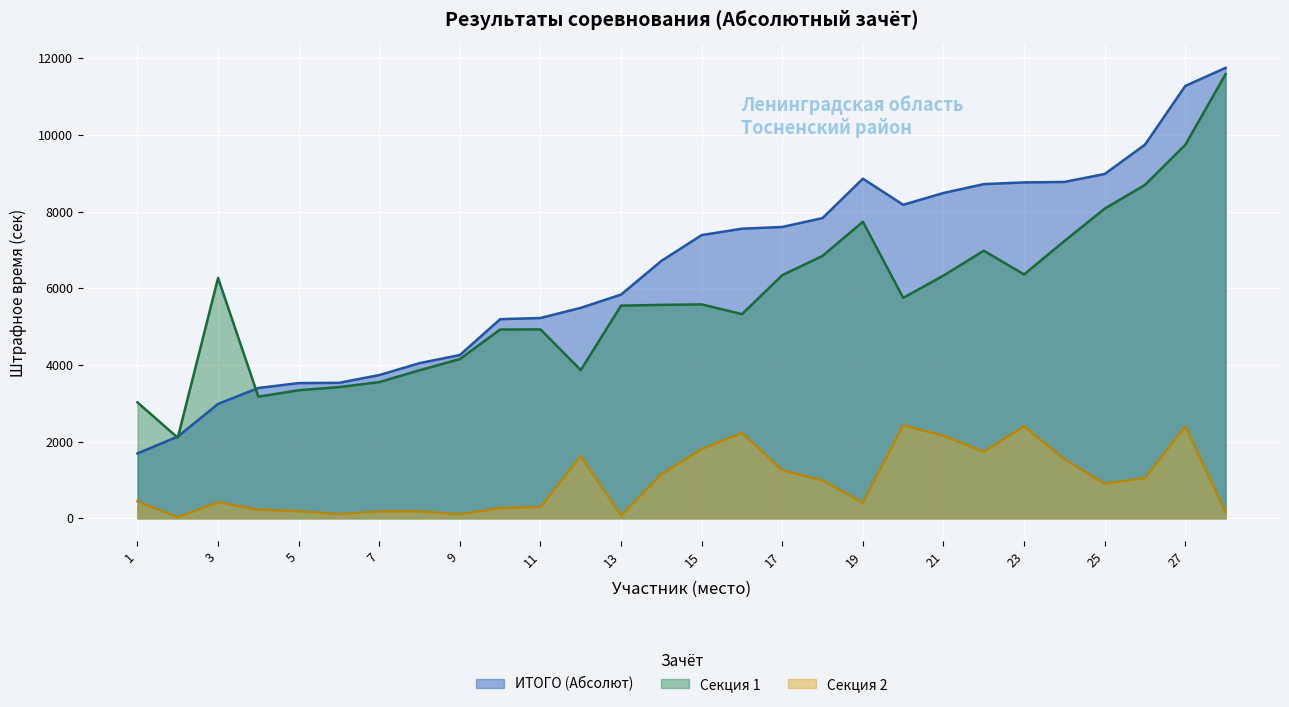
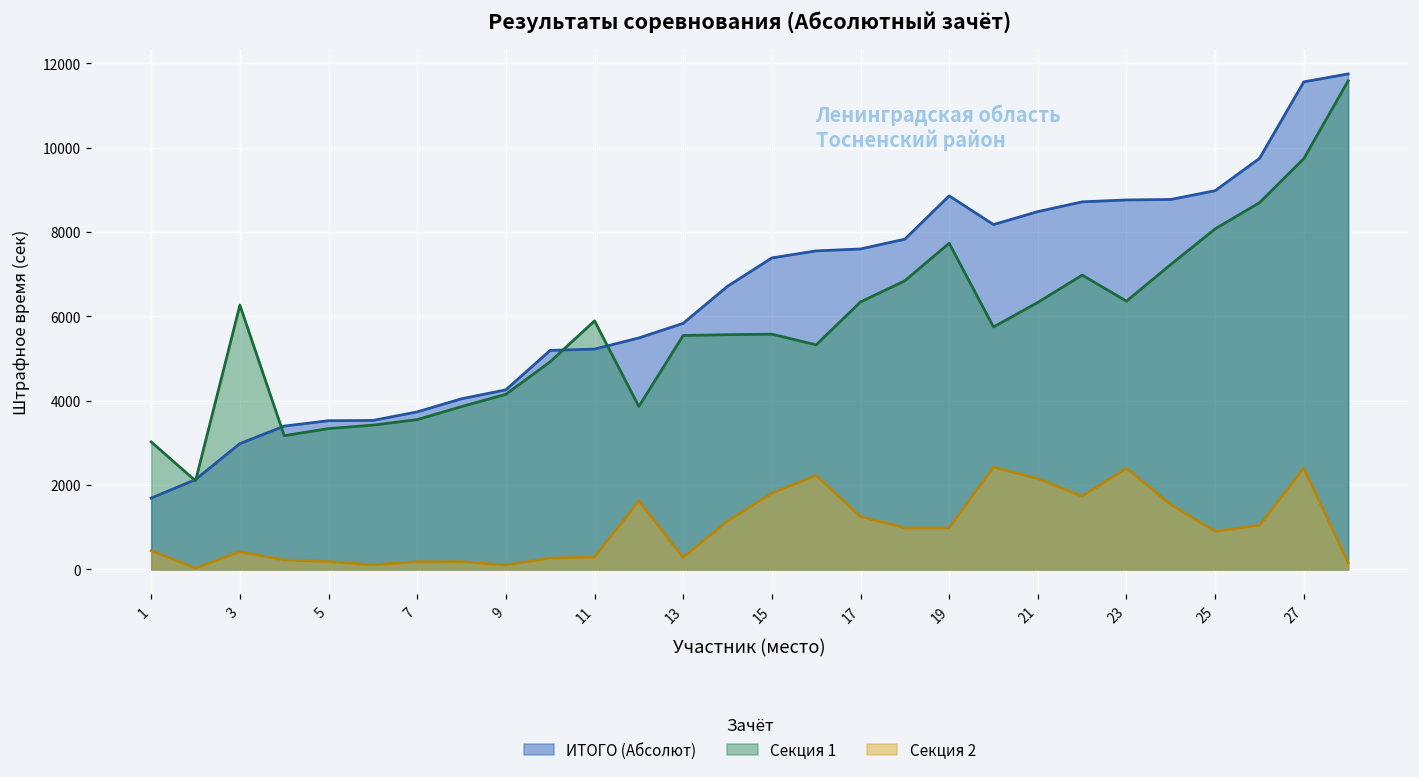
Секция 1, 11: 4900 -> 5900
Секция 2, 13: 100 -> 300
Секция 2, 19: 400 -> 1000
ИТОГО (Абсолют), 27: 11300 -> 11600
